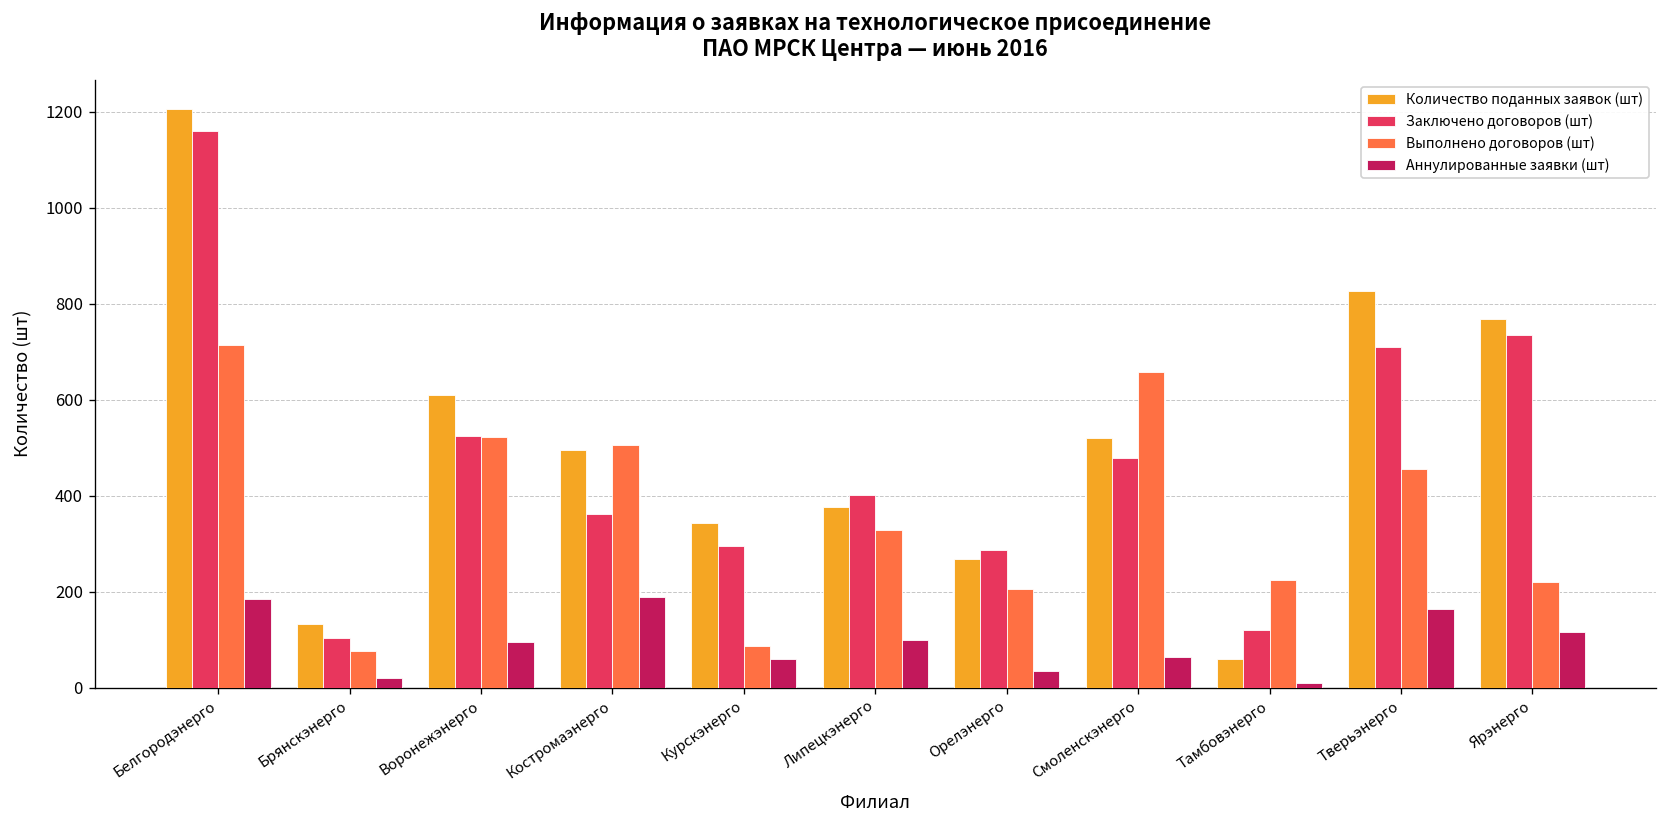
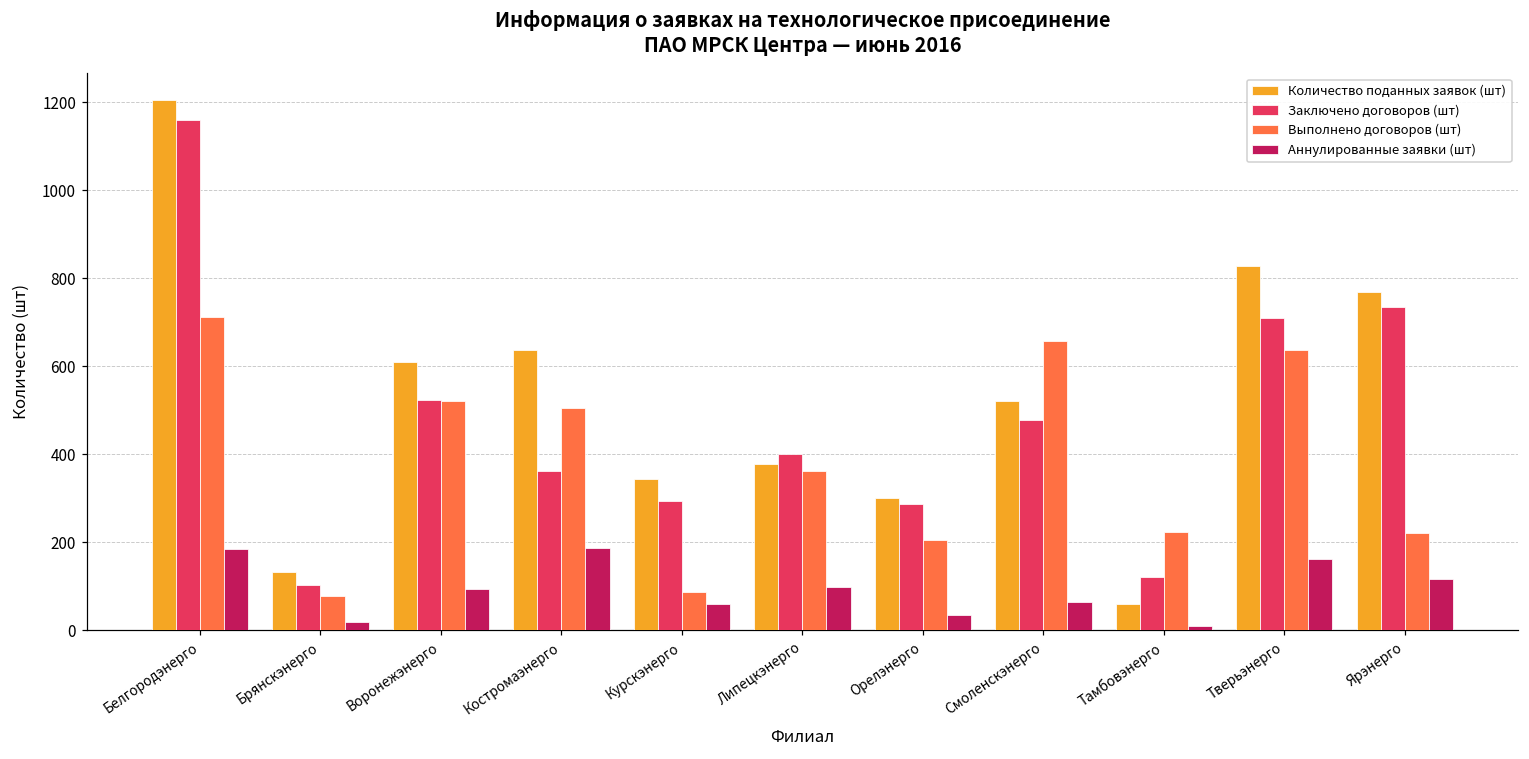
Количество поданных заявок (шт), Костромаэнерго: 500 -> 640
Выполнено договоров (шт), Липецкэнерго: 330 -> 360
Количество поданных заявок (шт), Орелэнерго: 270 -> 300
Выполнено договоров (шт), Тверьэнерго: 460 -> 640
